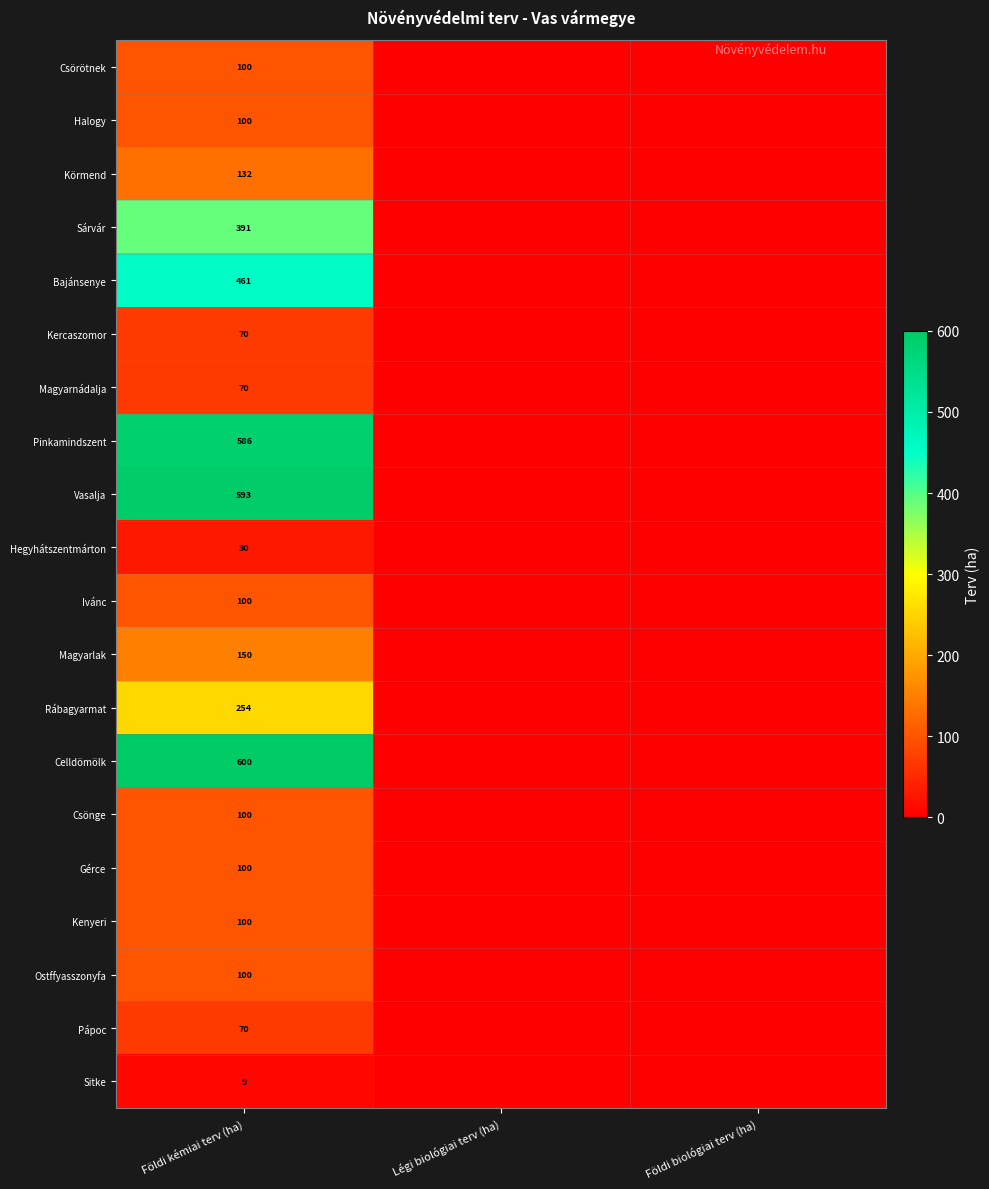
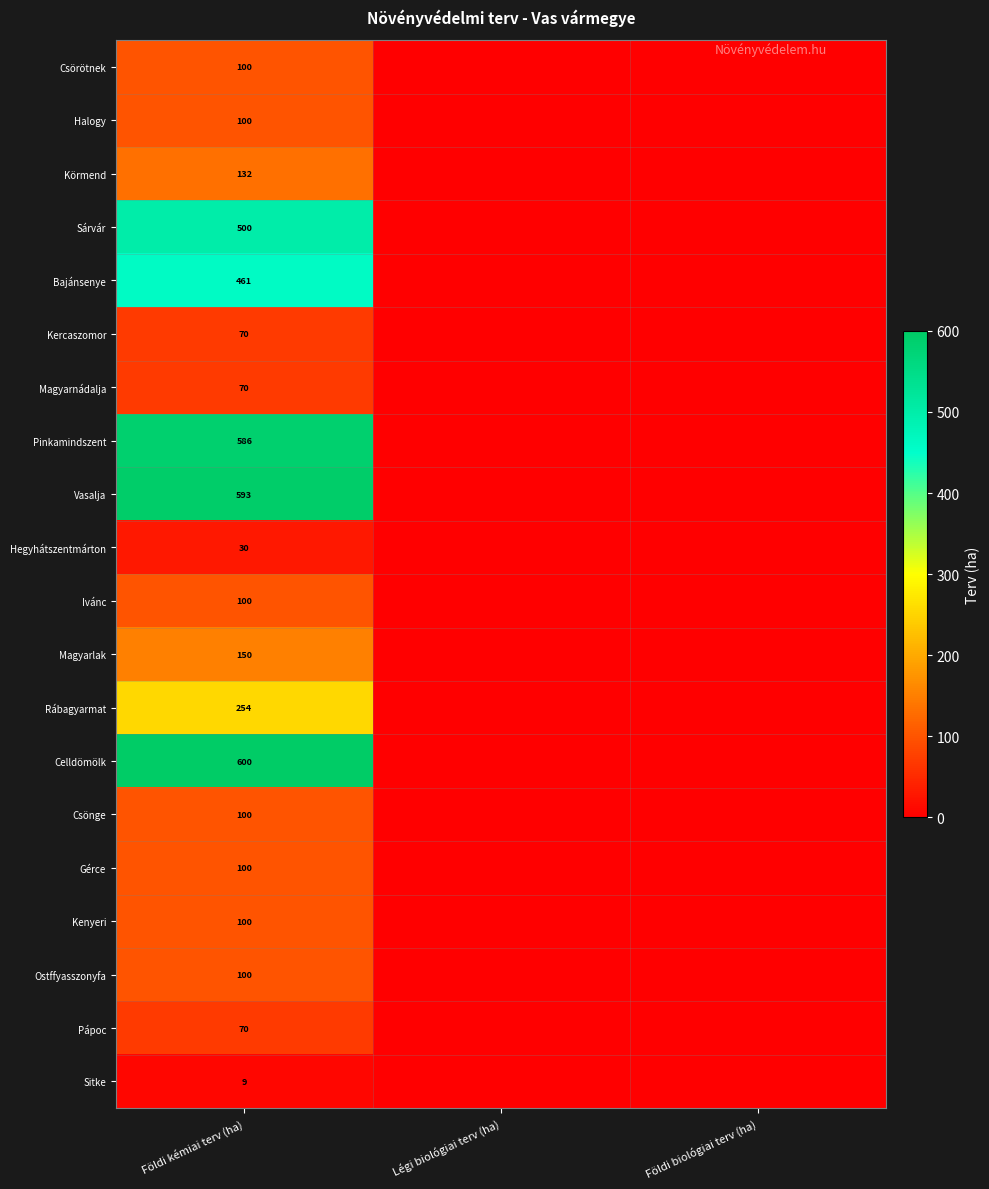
Sárvár, Földi kémiai terv (ha): 391 -> 500
